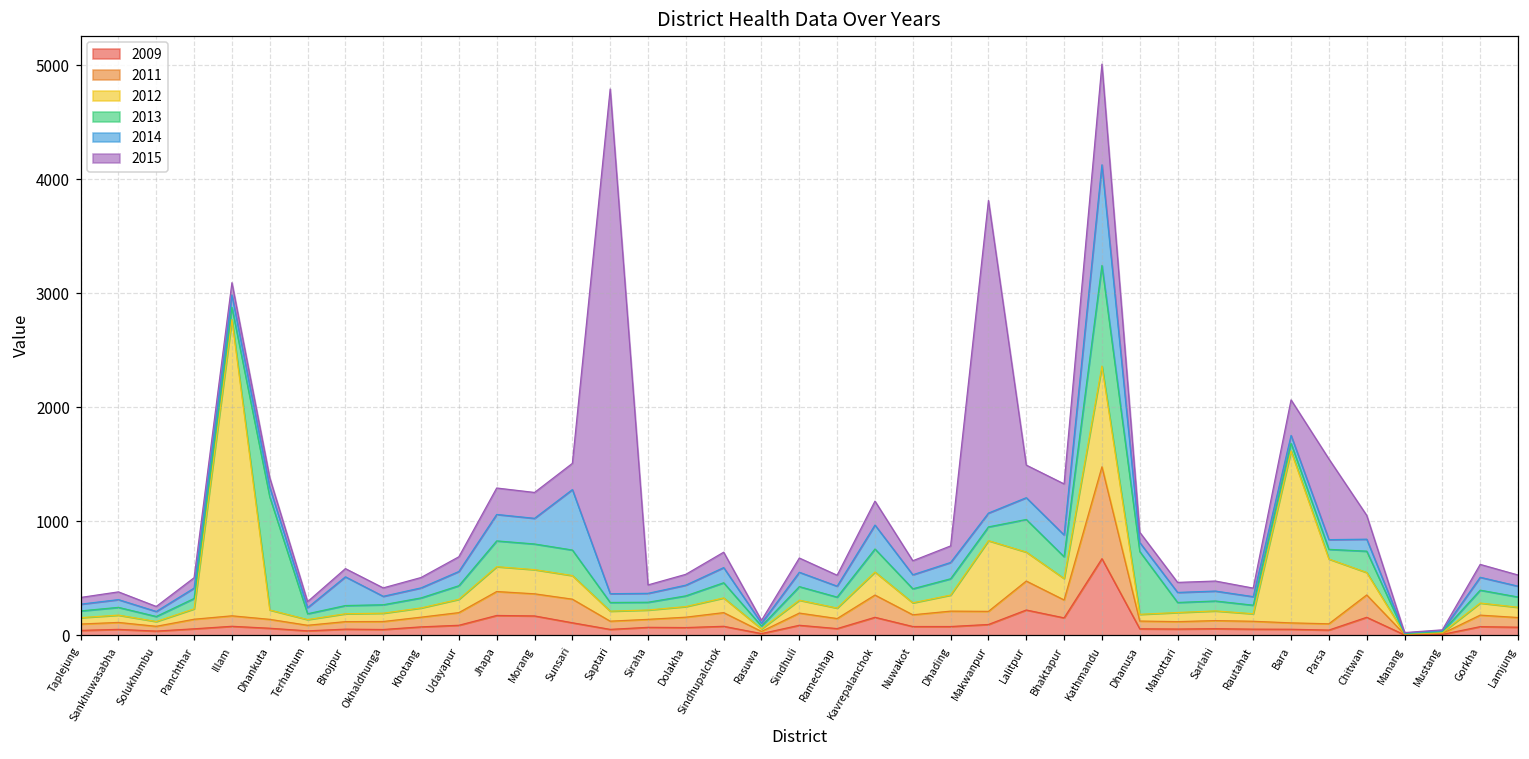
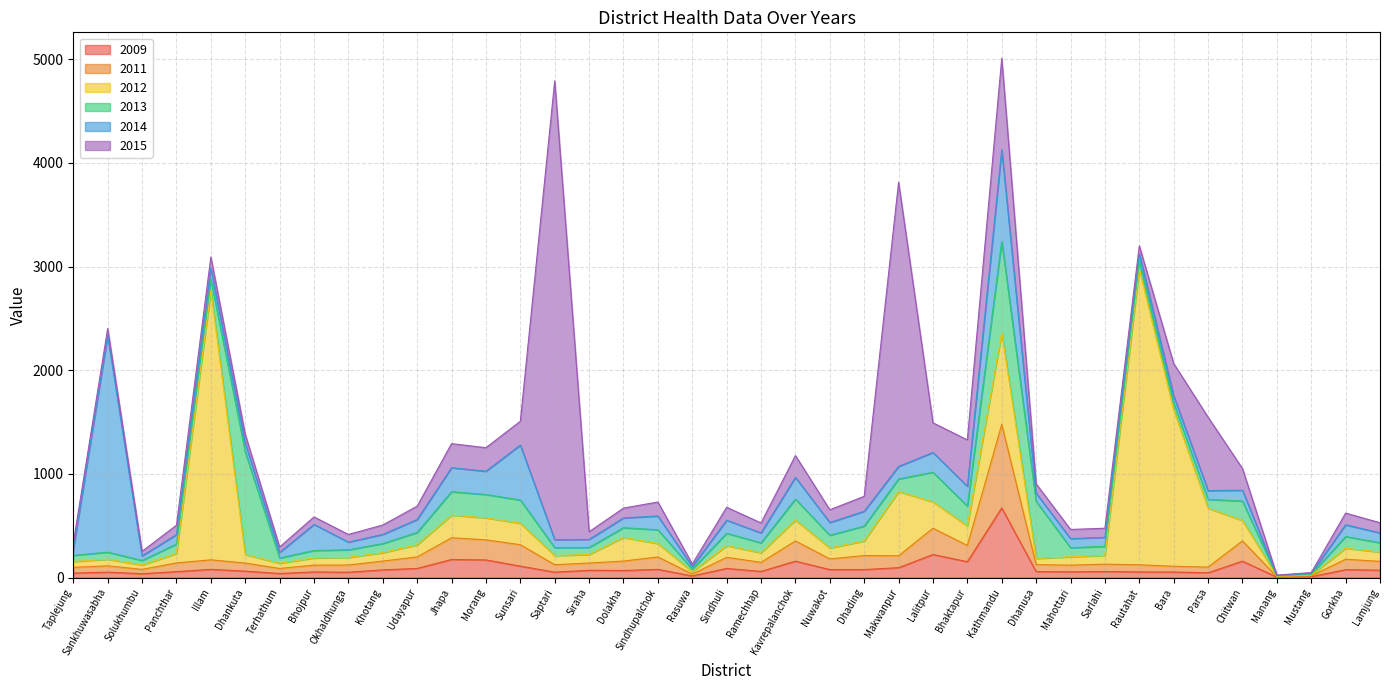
2014, Sankhuwasabha: 70 -> 2090
2012, Dolakha: 90 -> 230
2012, Rautahat: 70 -> 2850
